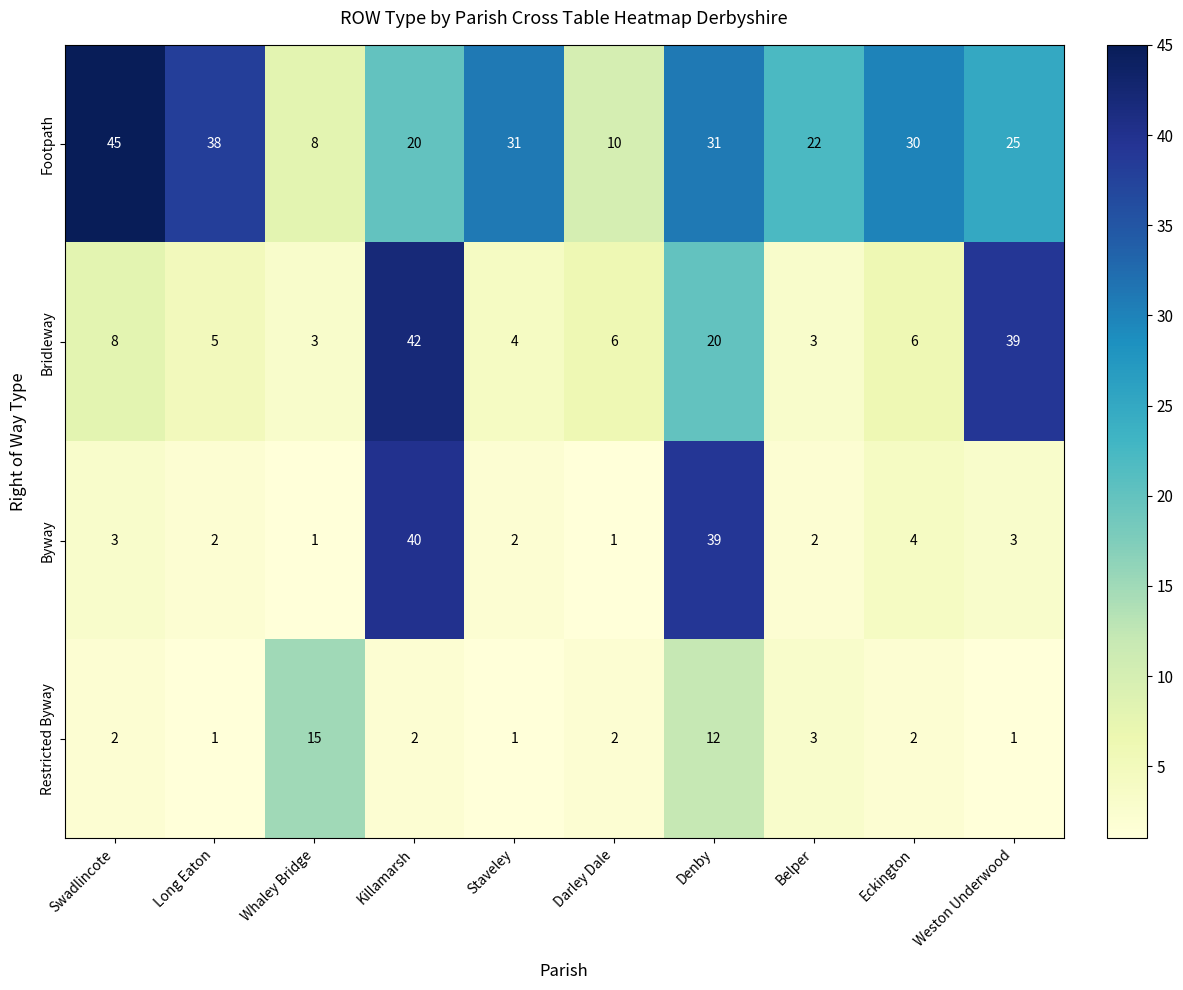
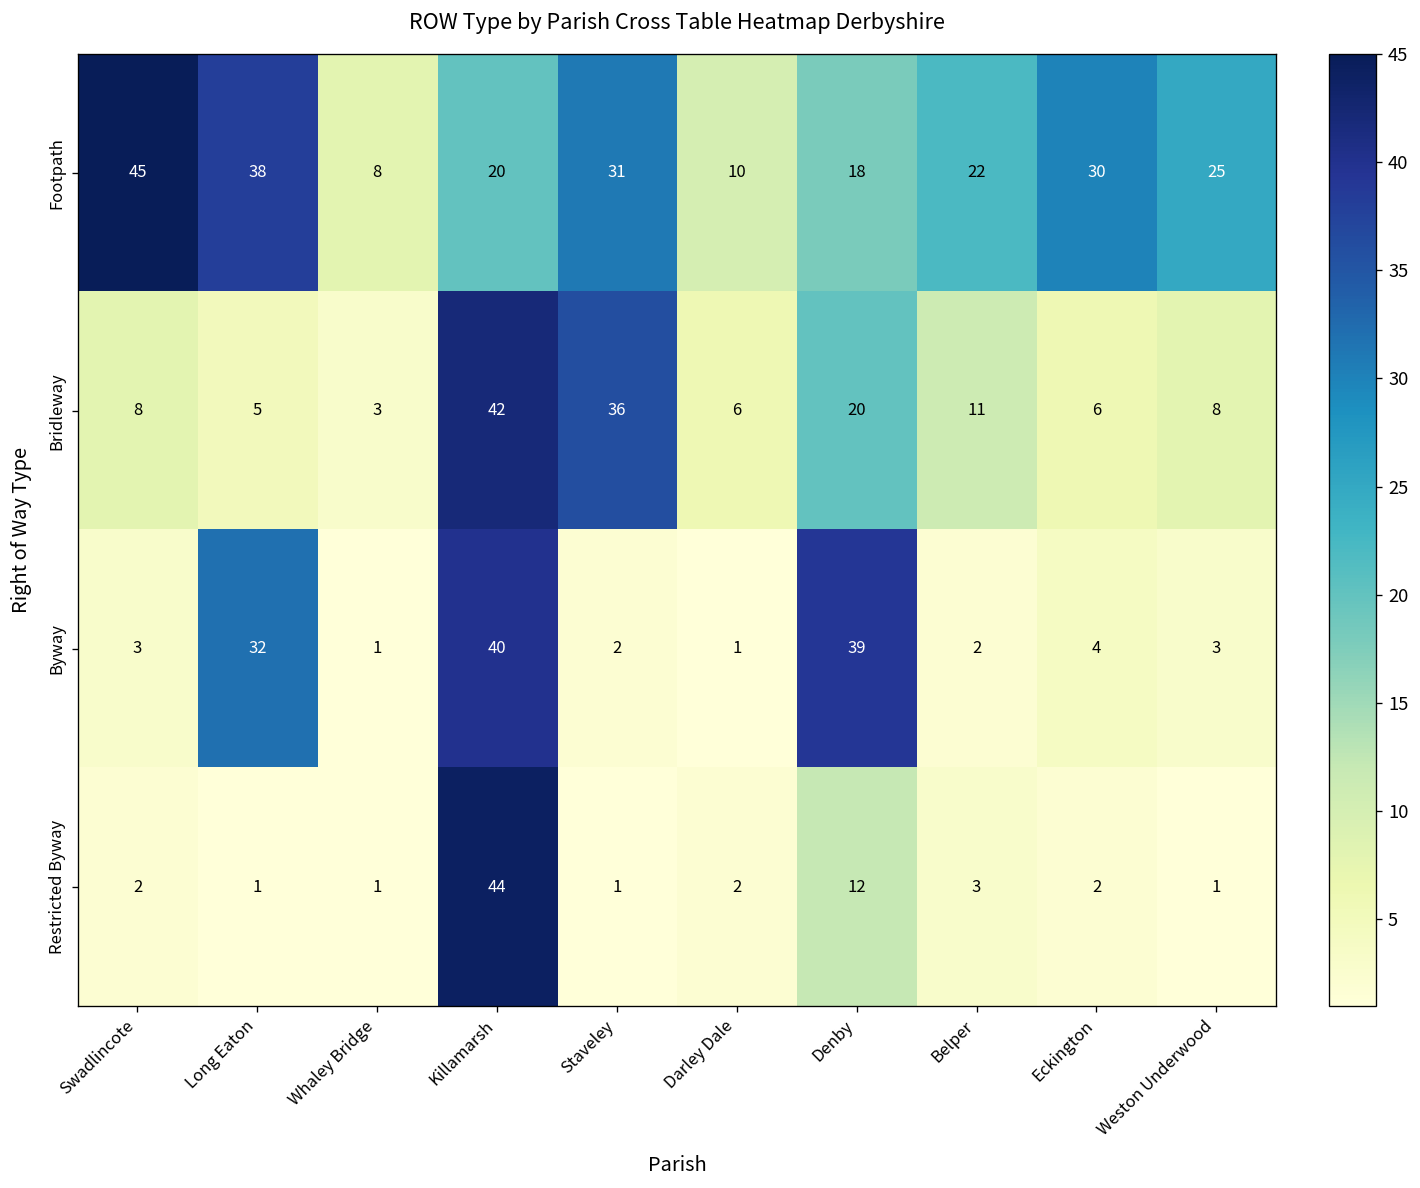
Footpath, Denby: 31 -> 18
Bridleway, Staveley: 4 -> 36
Bridleway, Belper: 3 -> 11
Bridleway, Weston Underwood: 39 -> 8
Byway, Long Eaton: 2 -> 32
Restricted Byway, Whaley Bridge: 15 -> 1
Restricted Byway, Killamarsh: 2 -> 44
